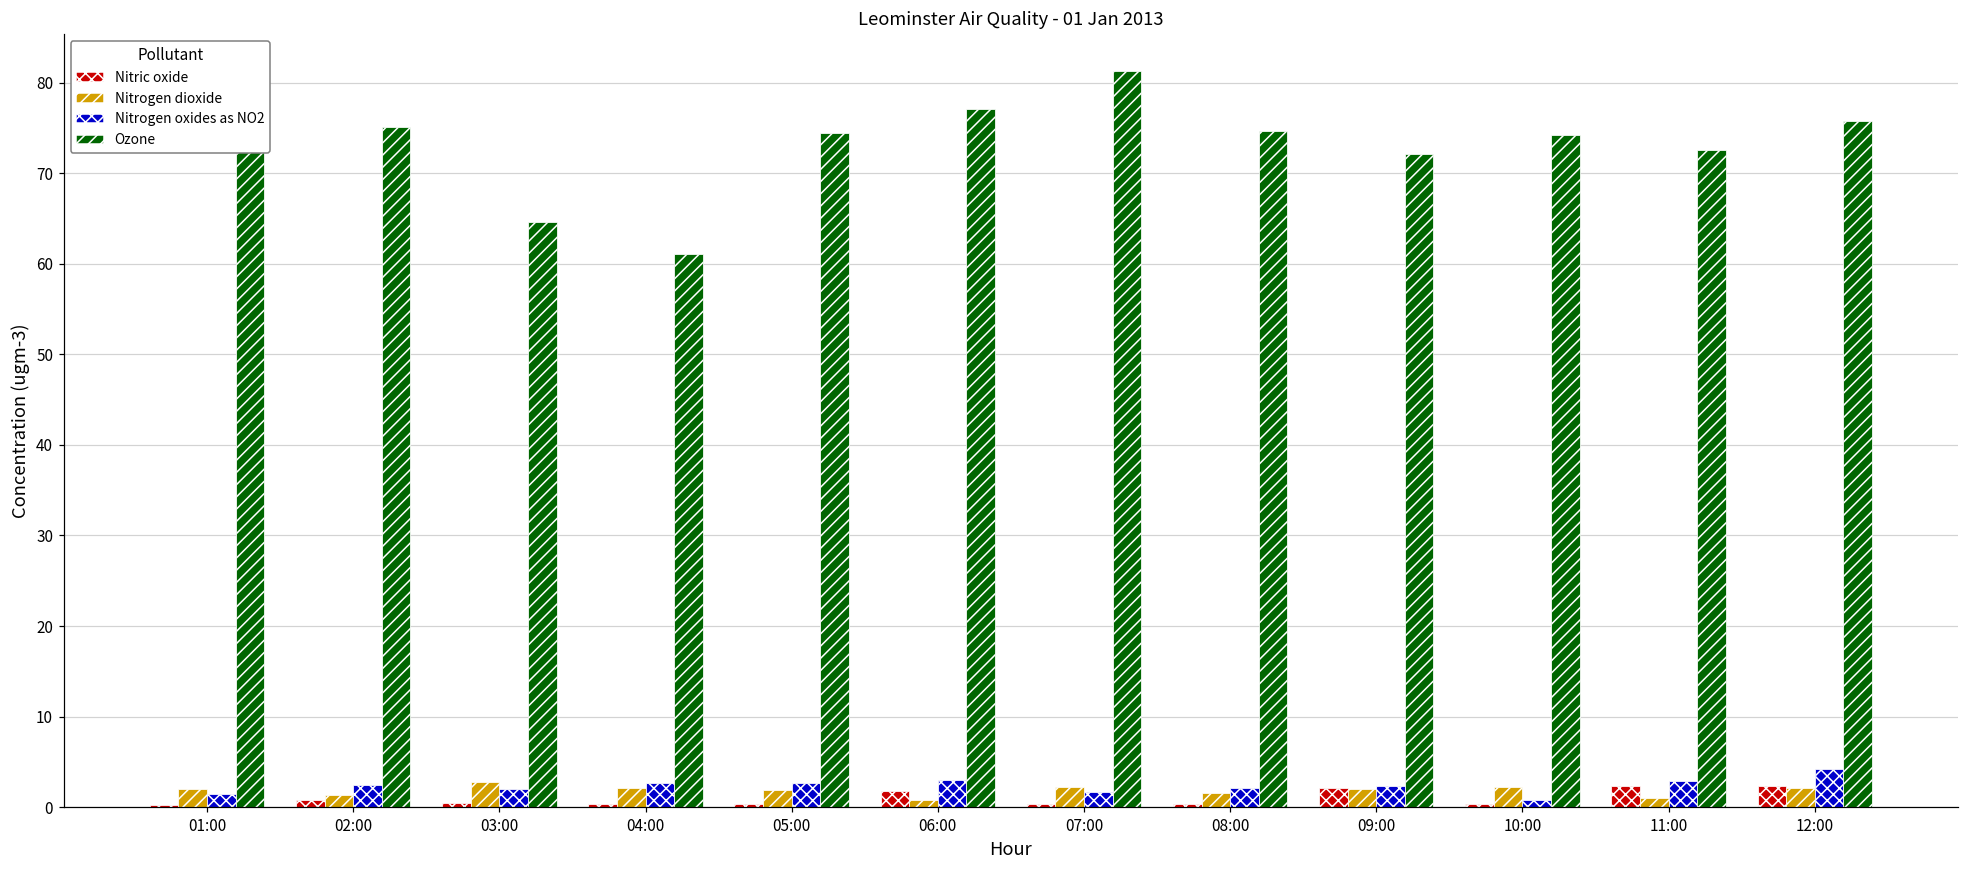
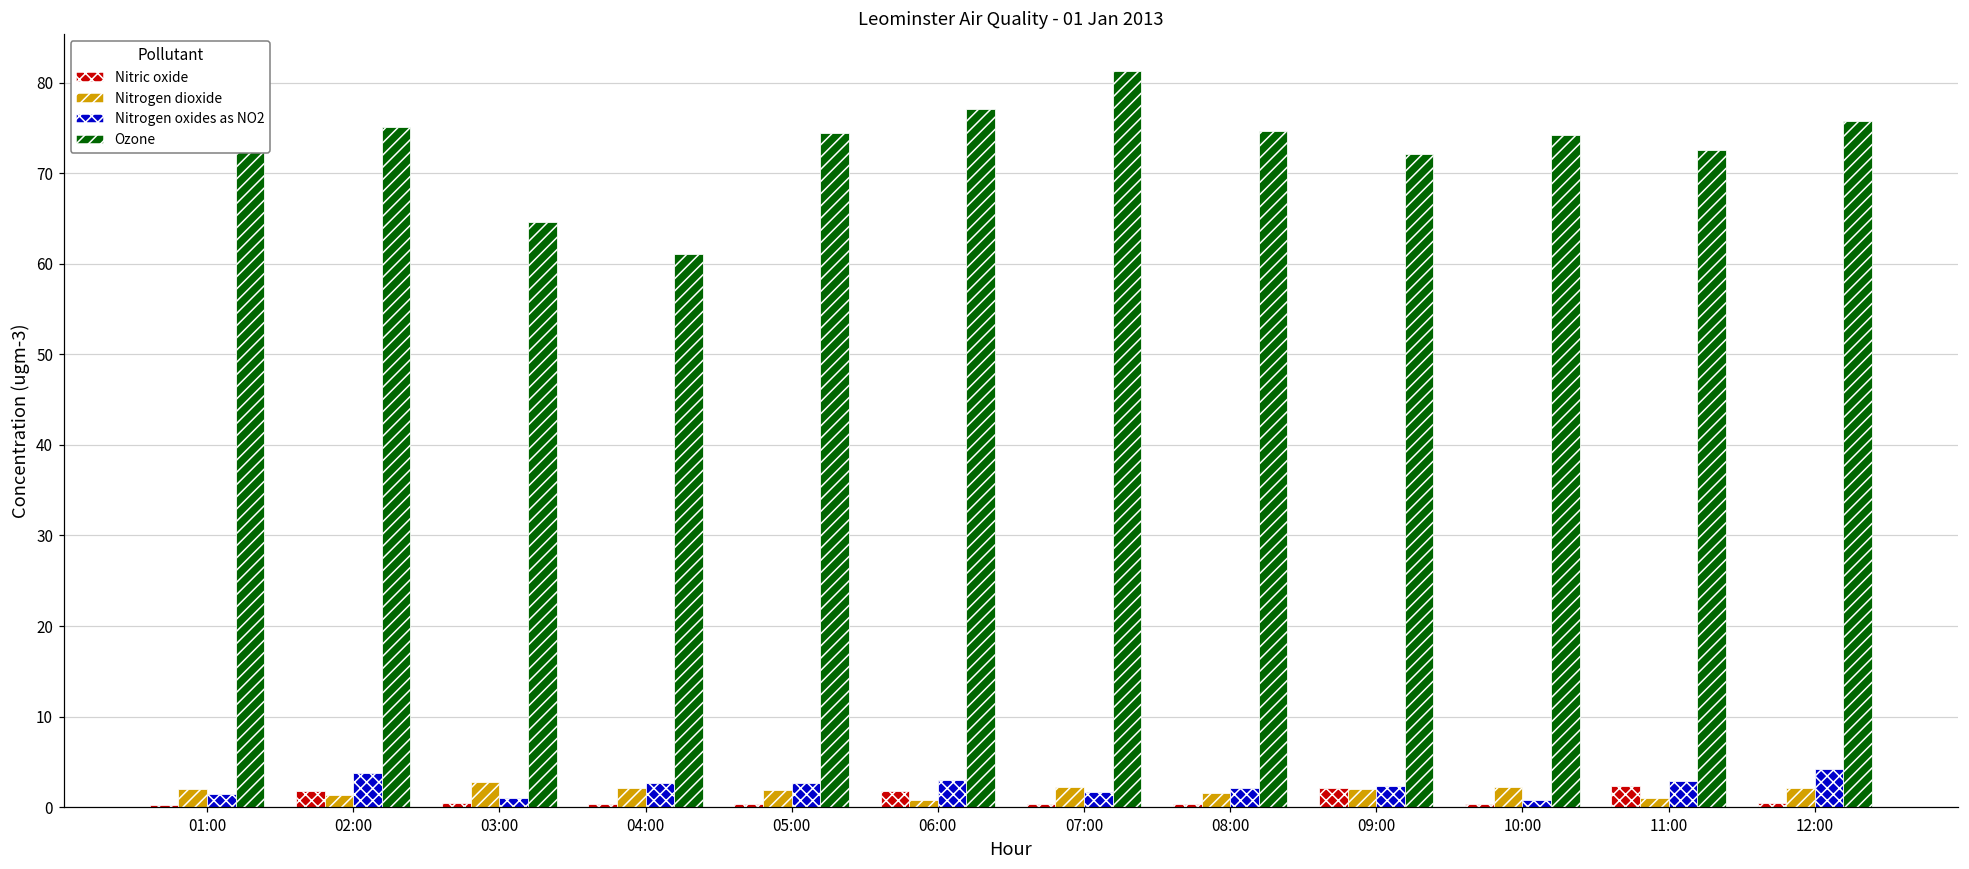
Nitric oxide, 02:00: 1 -> 2
Nitrogen oxides as NO2, 02:00: 2 -> 4
Nitrogen oxides as NO2, 03:00: 2 -> 1
Nitric oxide, 12:00: 2 -> 0
